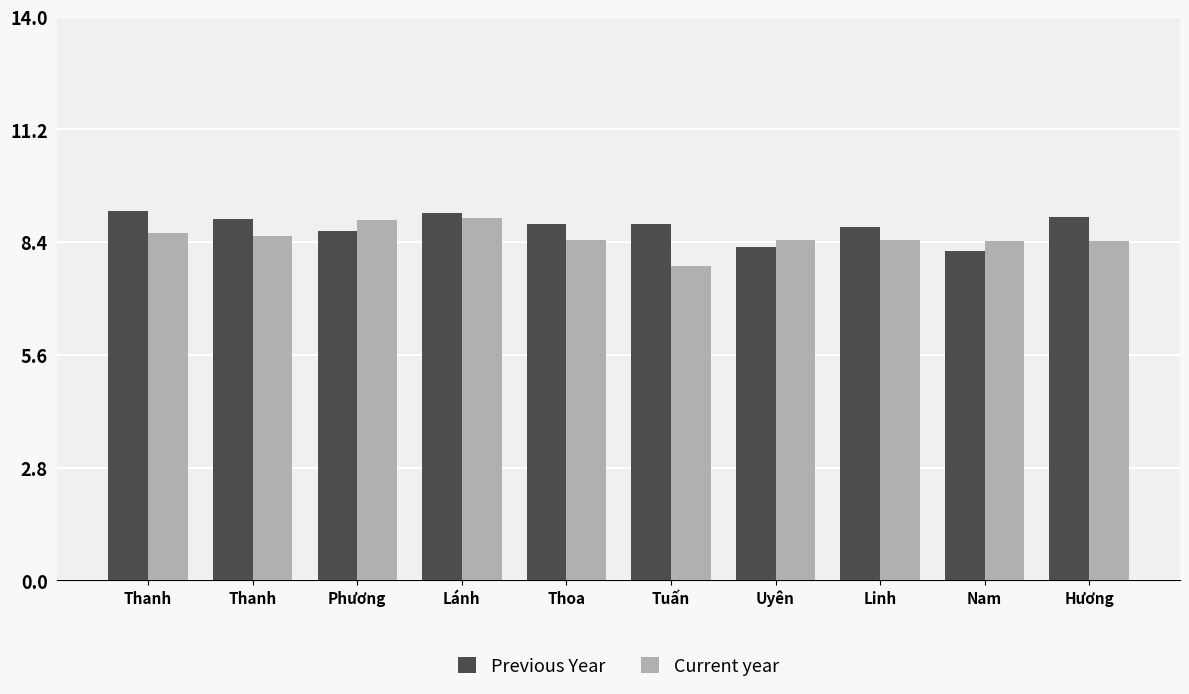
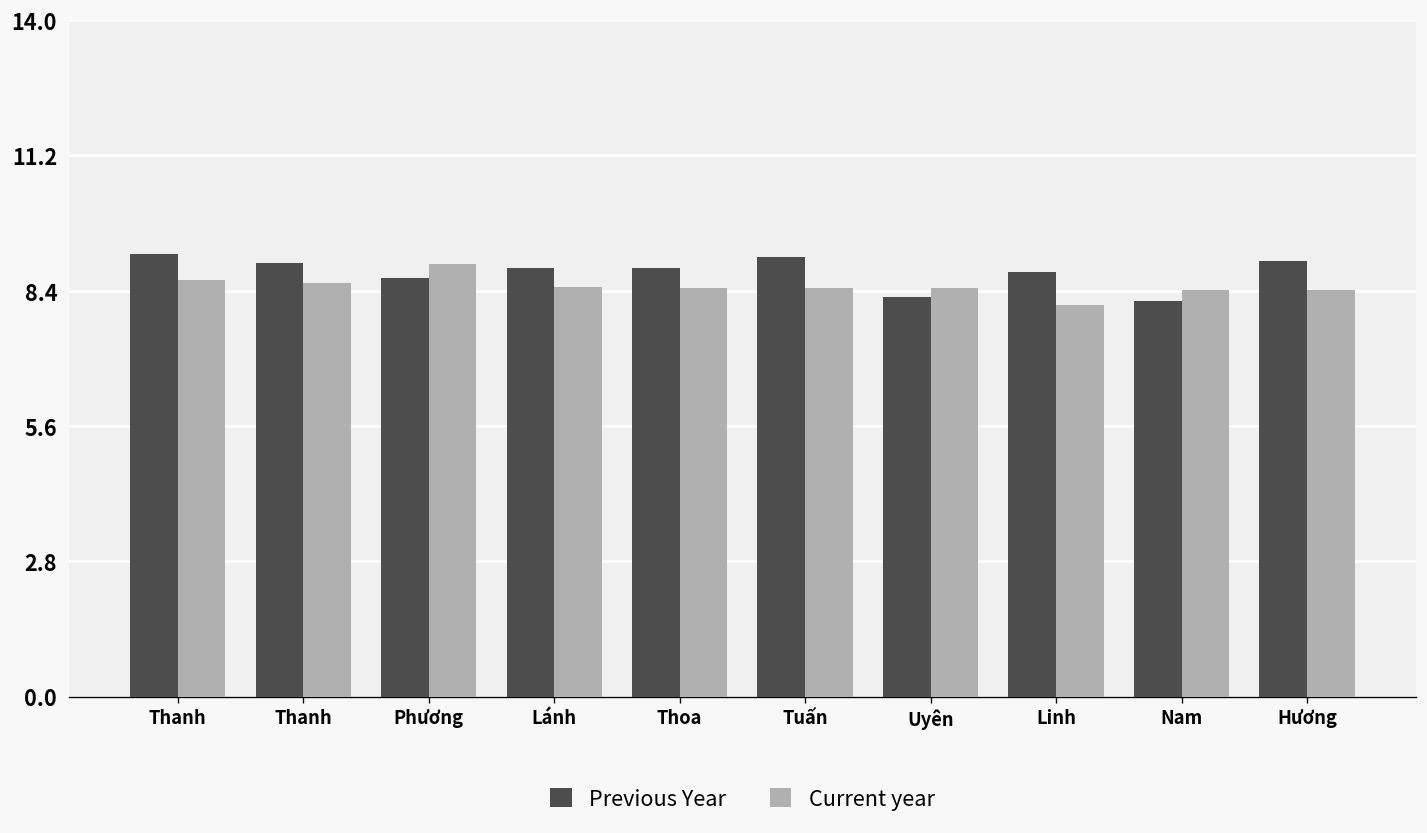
Previous Year, Lánh: 9.1 -> 8.9
Current year, Lánh: 9.0 -> 8.5
Previous Year, Tuấn: 8.9 -> 9.1
Current year, Tuấn: 7.8 -> 8.5
Current year, Linh: 8.4 -> 8.1
